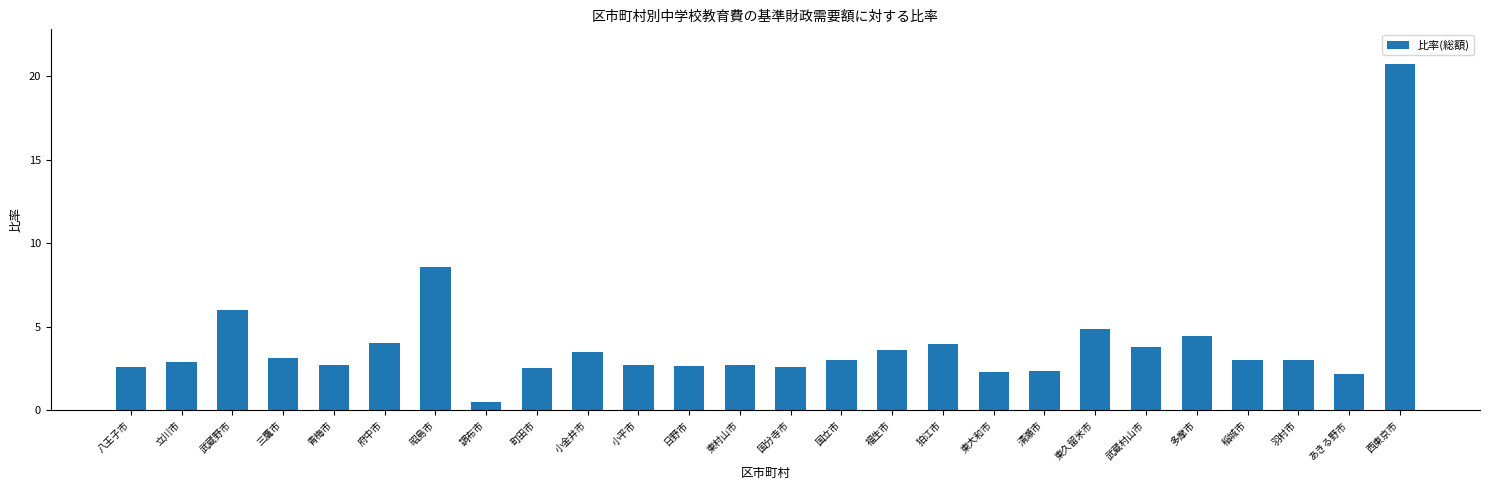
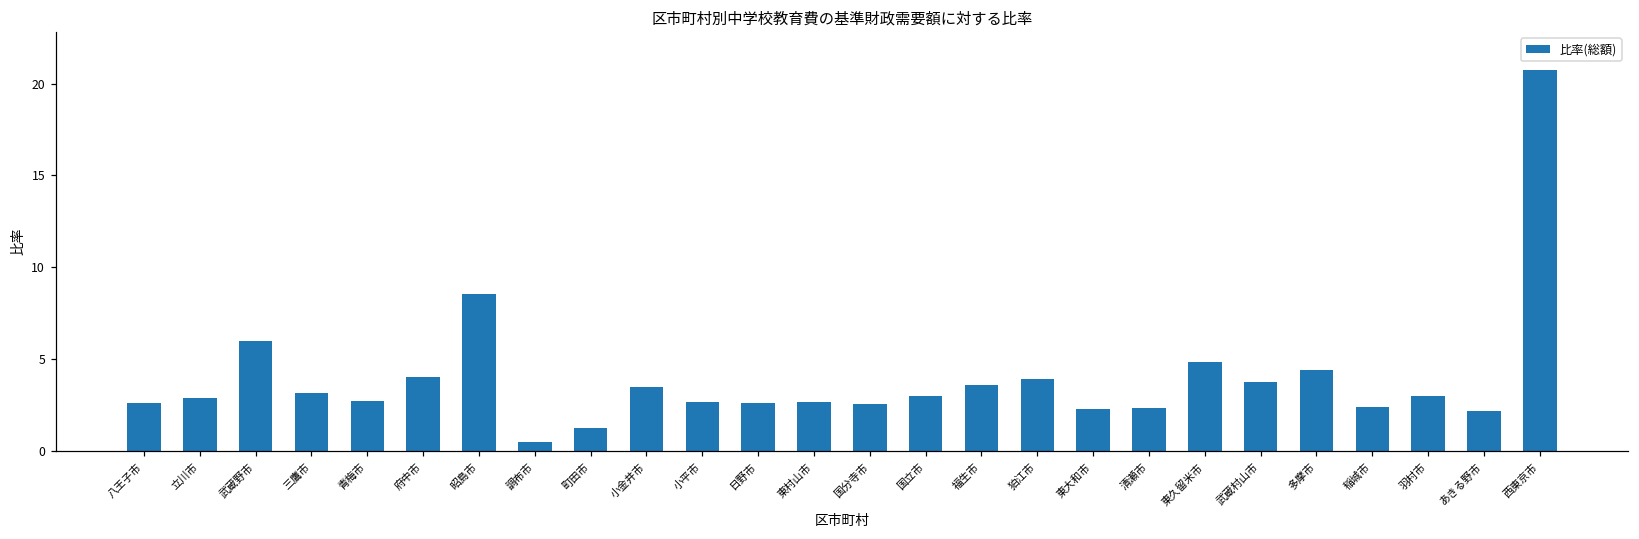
町田市: 2.5 -> 1.3
稲城市: 3.0 -> 2.4
